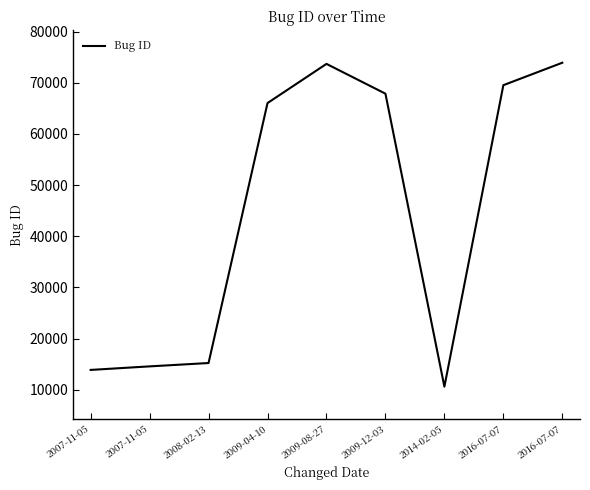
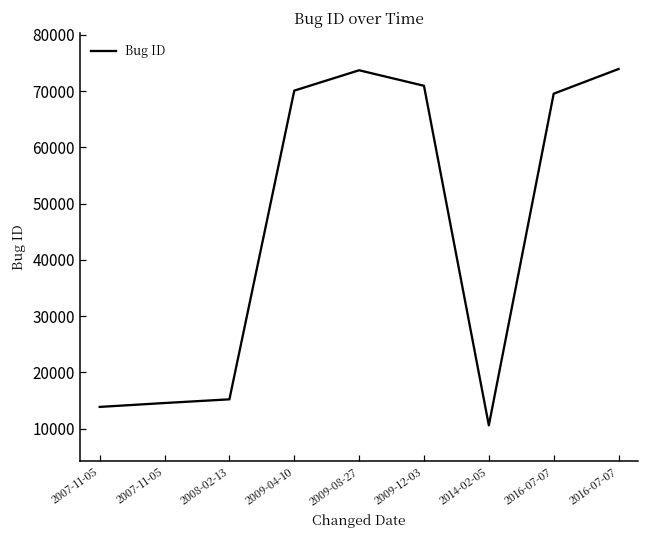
2009-04-10: 66000 -> 70000
2009-12-03: 68000 -> 71000
